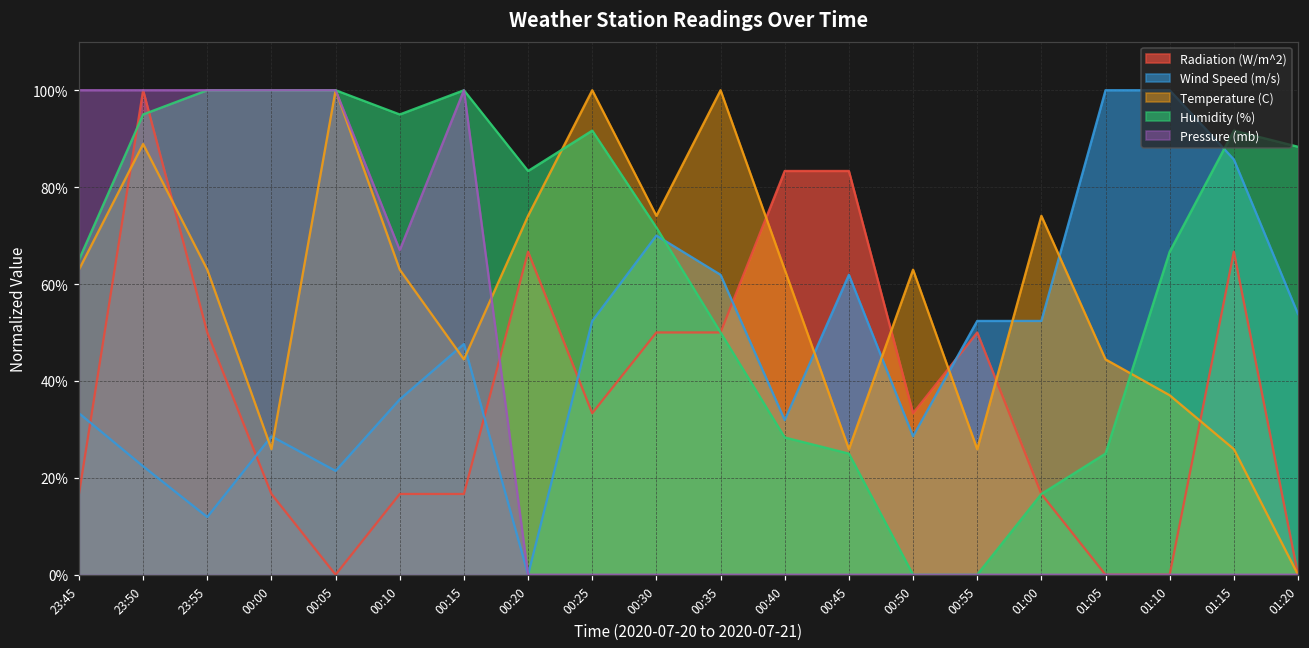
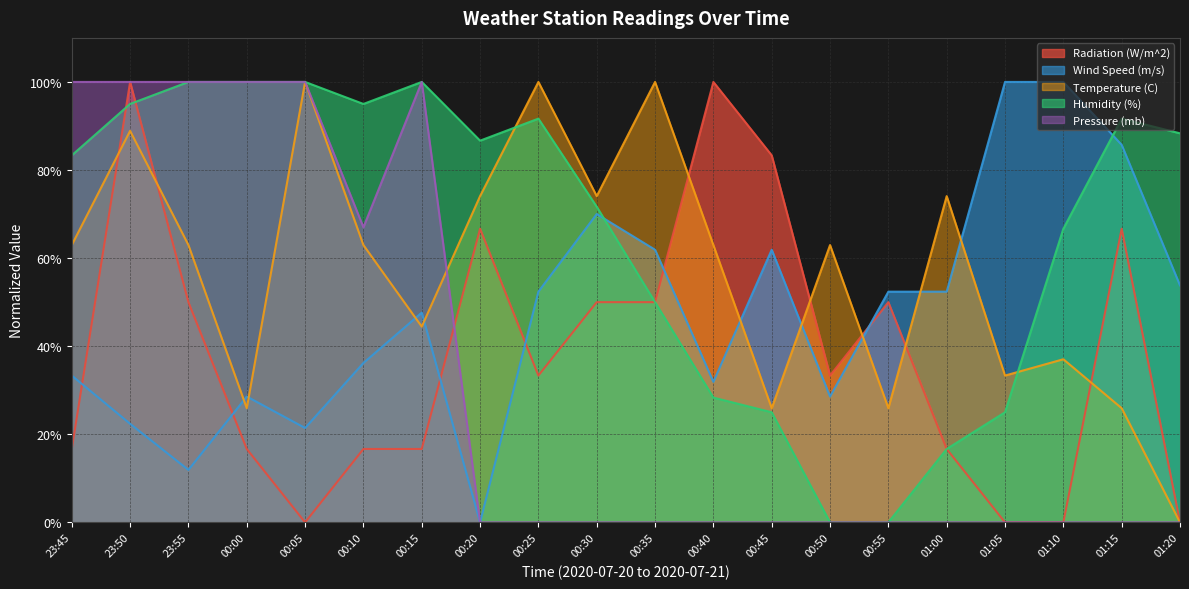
Humidity (%), 23:45: 65% -> 83%
Humidity (%), 00:20: 83% -> 87%
Radiation (W/m^2), 00:40: 83% -> 100%
Temperature (C), 01:05: 44% -> 33%
